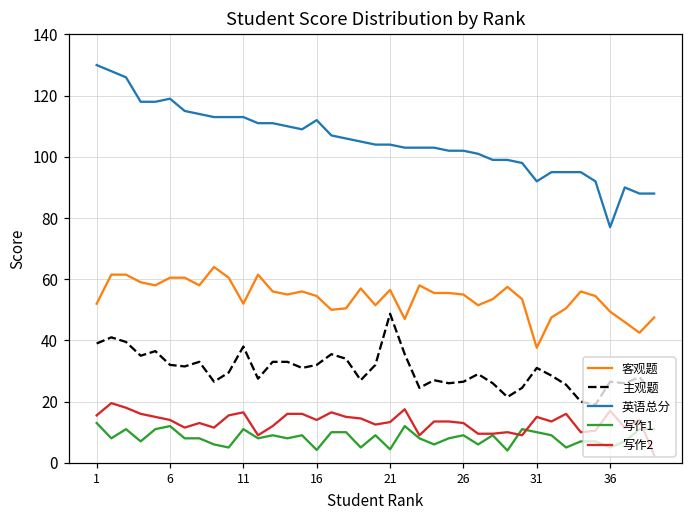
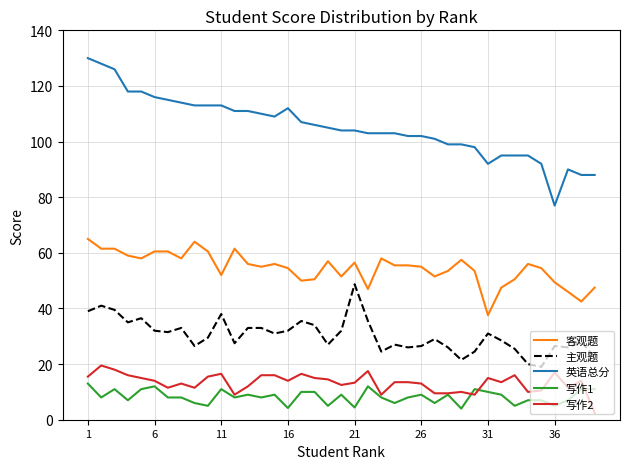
客观题, 1: 52 -> 65
英语总分, 6: 119 -> 116
